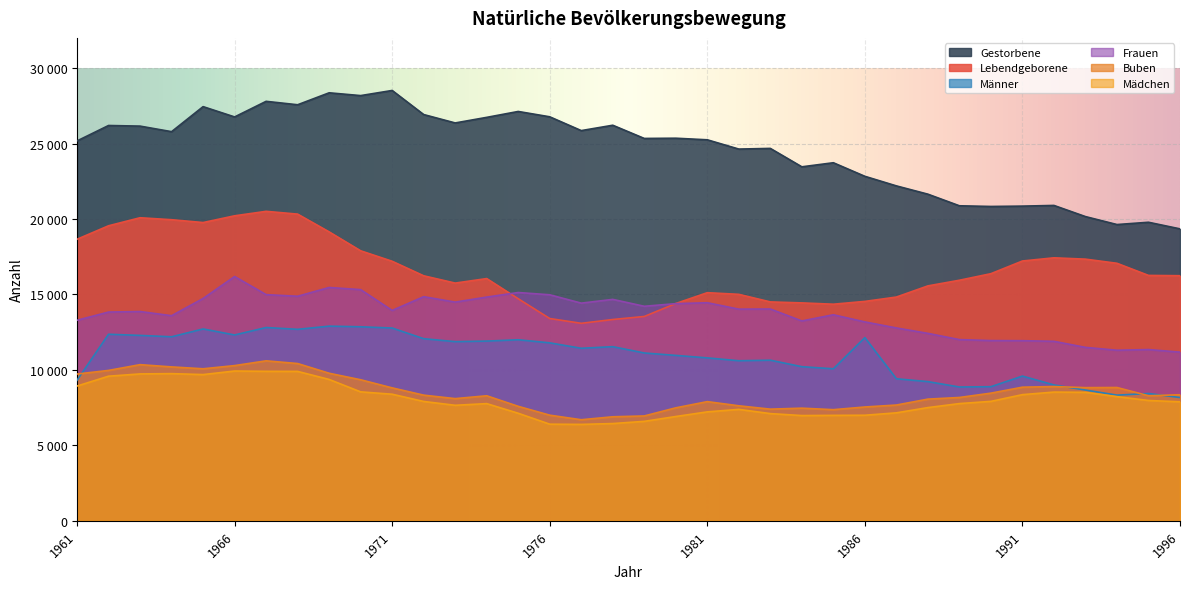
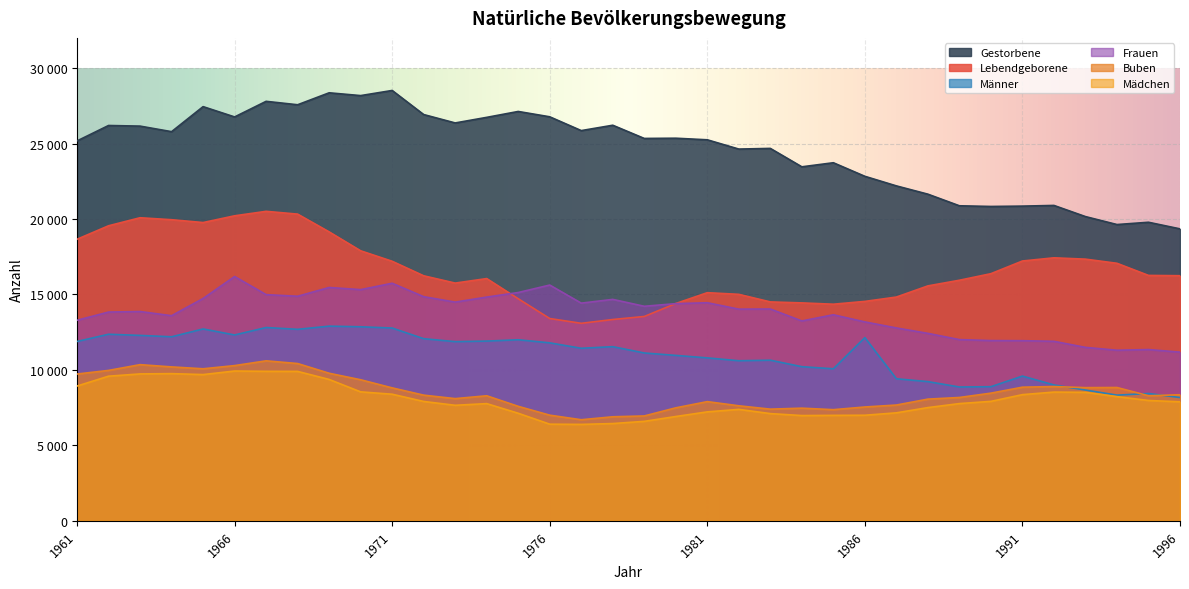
Männer, 1961: 9300 -> 11900
Frauen, 1971: 13900 -> 15700
Frauen, 1976: 15000 -> 15600
